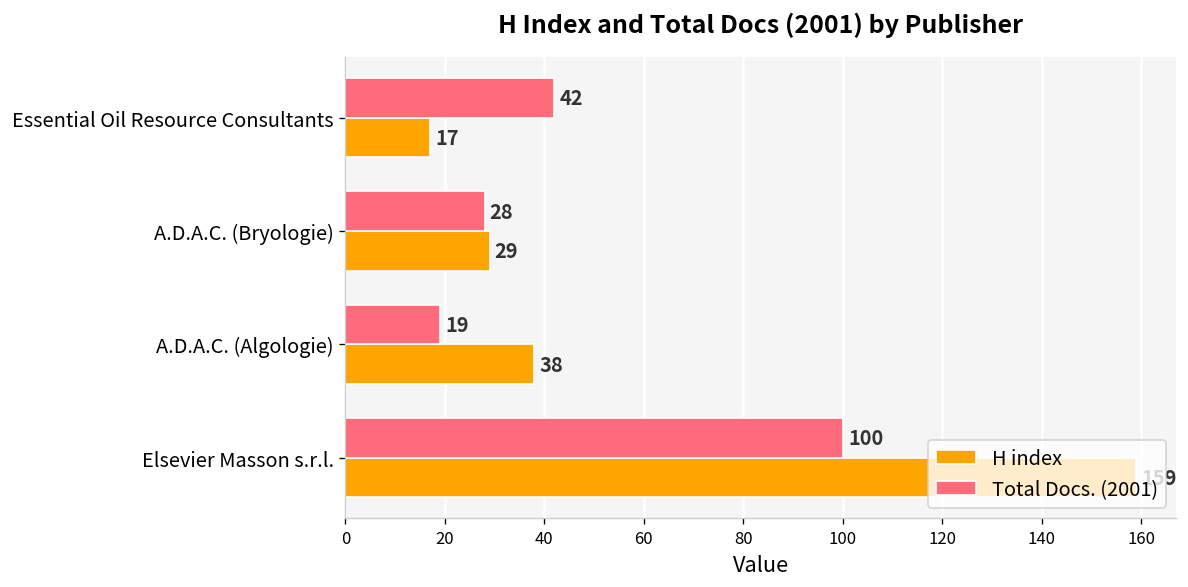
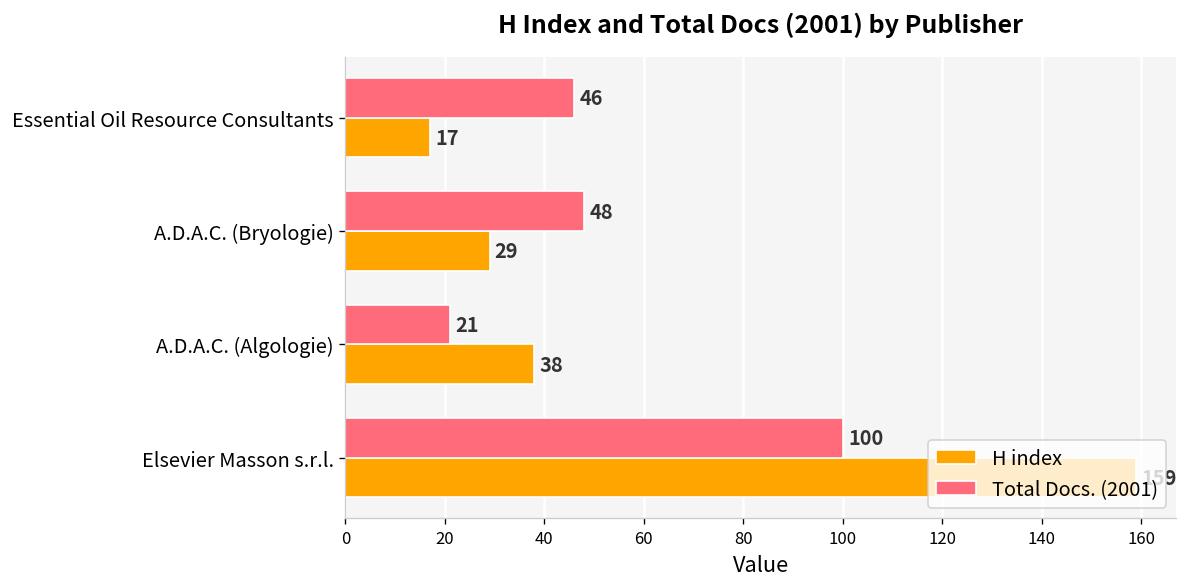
Total Docs. (2001), Essential Oil Resource Consultants: 42 -> 46
Total Docs. (2001), A.D.A.C. (Bryologie): 28 -> 48
Total Docs. (2001), A.D.A.C. (Algologie): 19 -> 21
